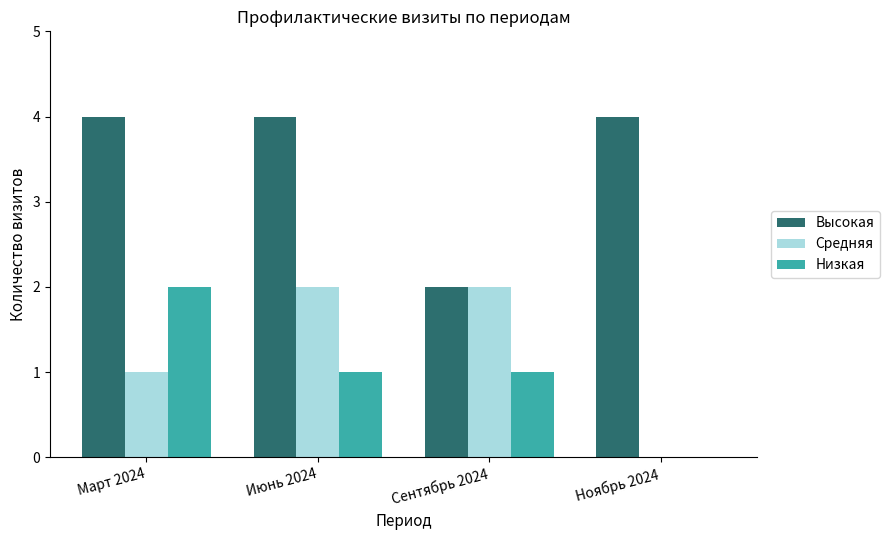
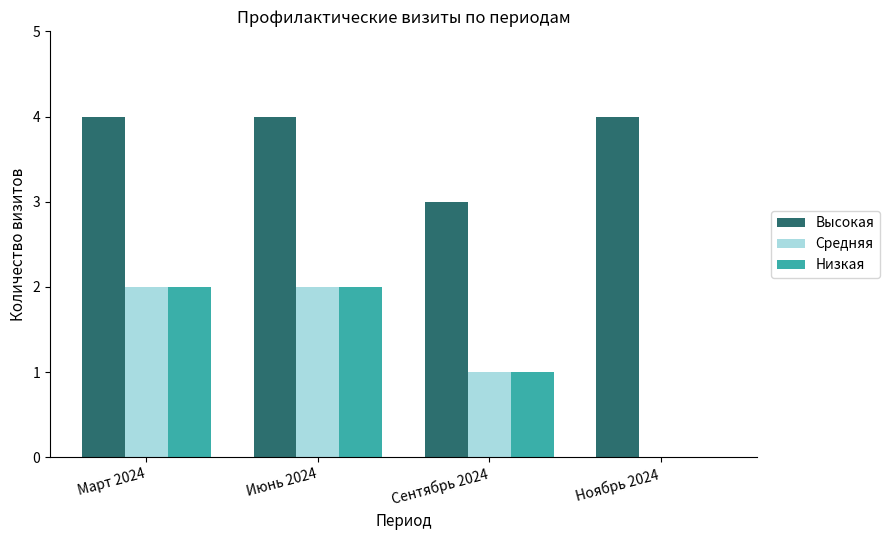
Средняя, Март 2024: 1 -> 2
Низкая, Июнь 2024: 1 -> 2
Высокая, Сентябрь 2024: 2 -> 3
Средняя, Сентябрь 2024: 2 -> 1
